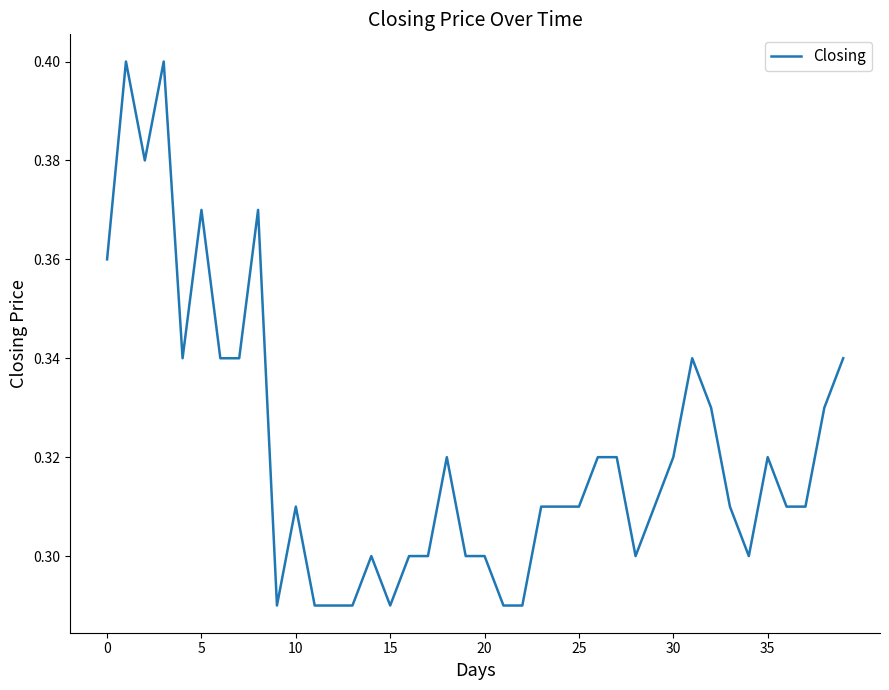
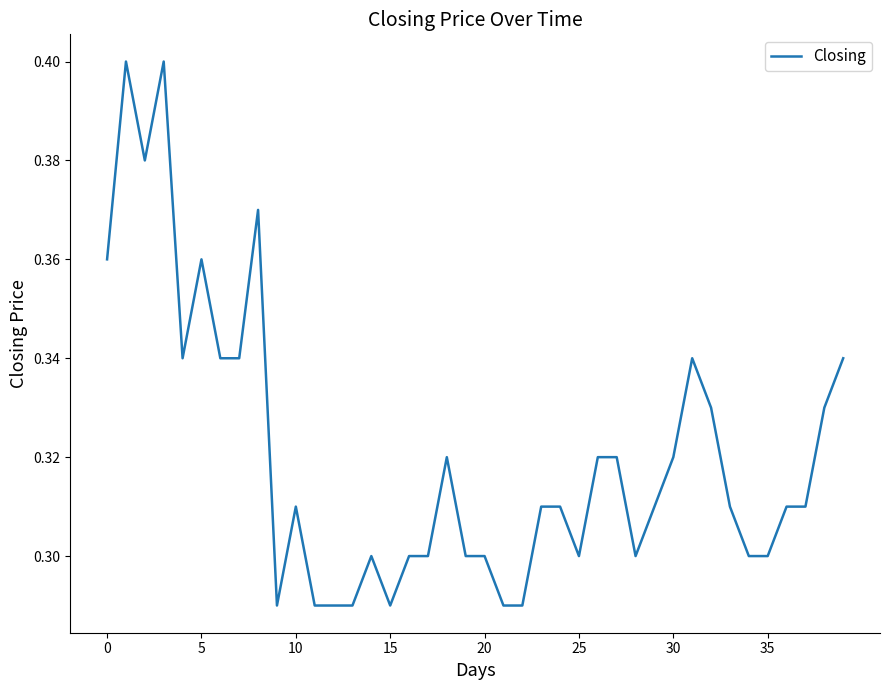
5: 0.37 -> 0.36
25: 0.31 -> 0.30
35: 0.32 -> 0.30
